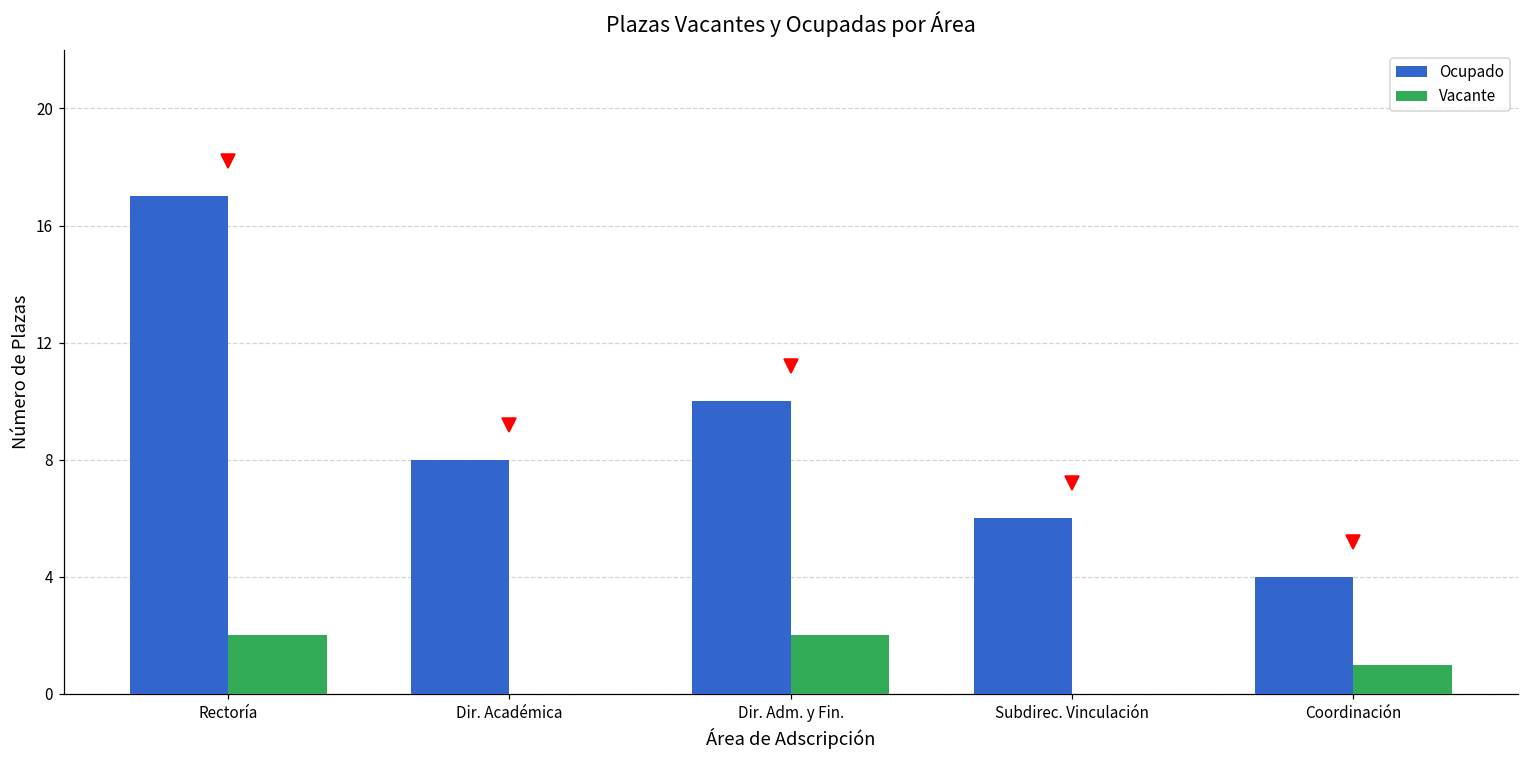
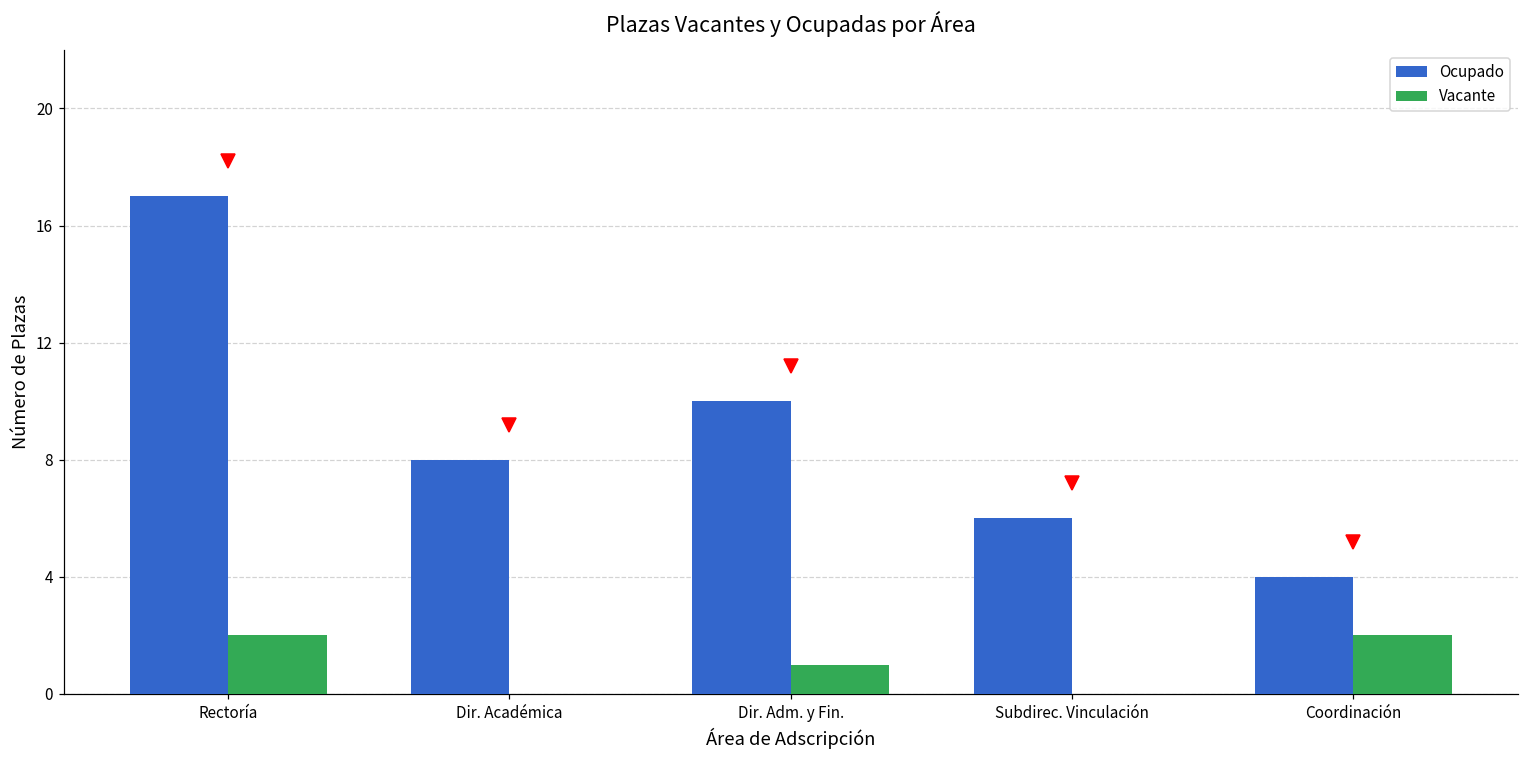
Vacante, Dir. Adm. y Fin.: 2 -> 1
Vacante, Coordinación: 1 -> 2
